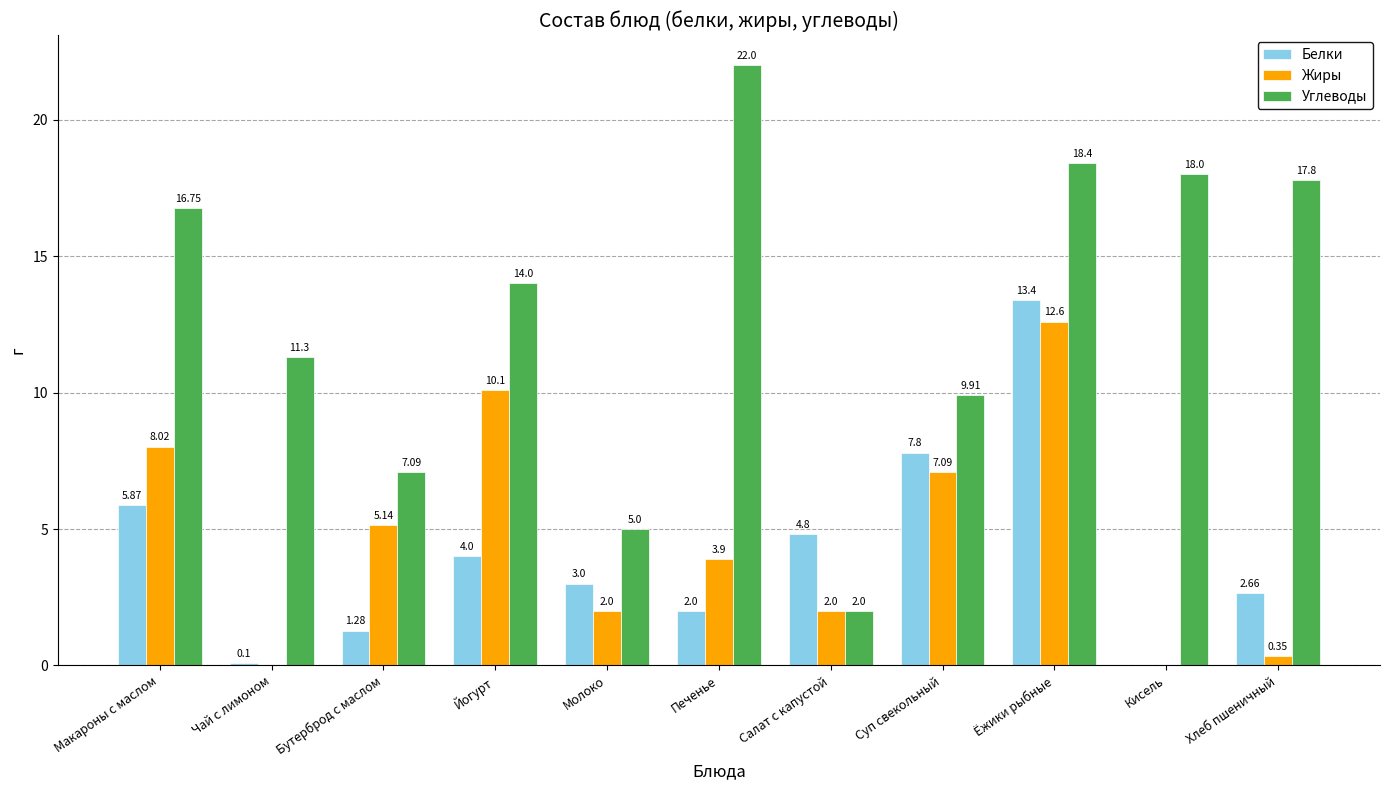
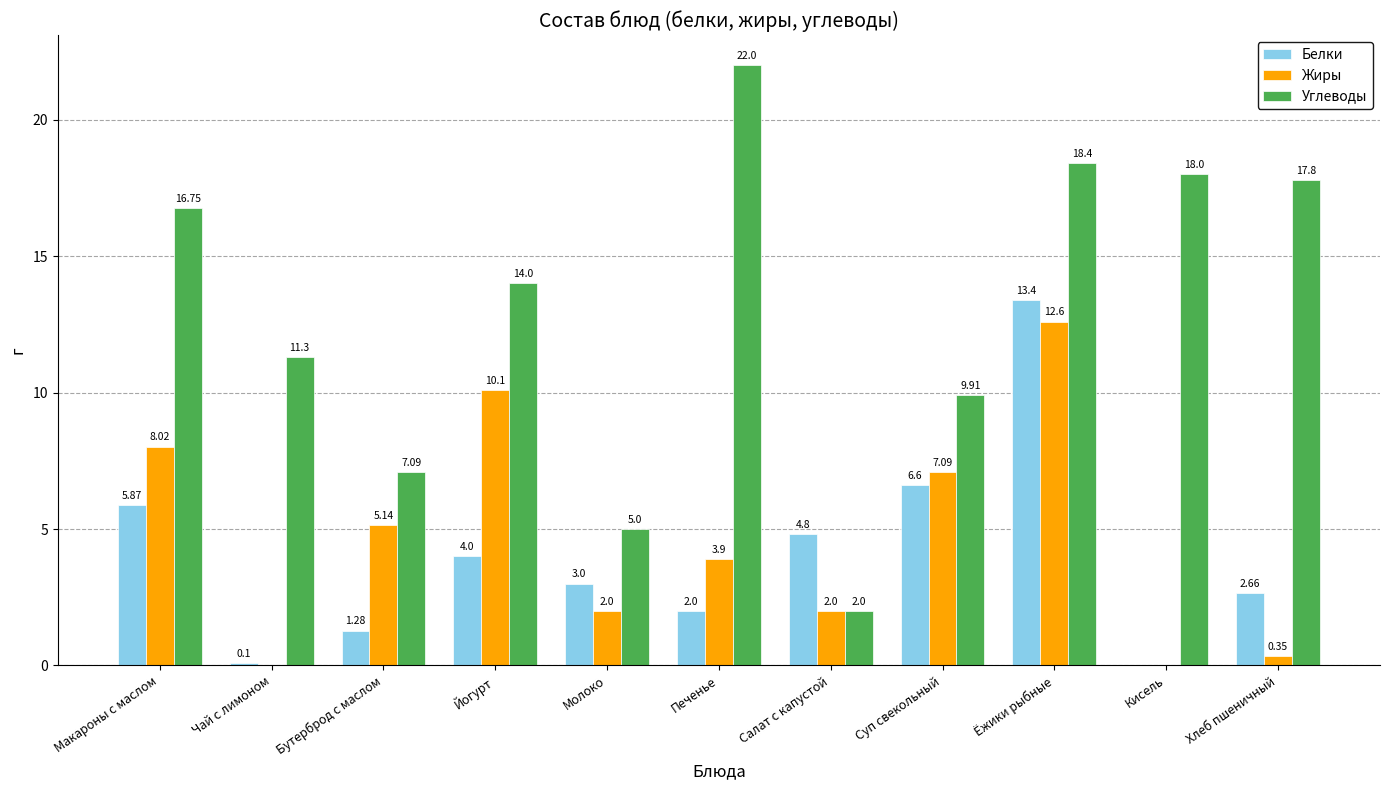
Белки, Суп свекольный: 7.8 -> 6.6
